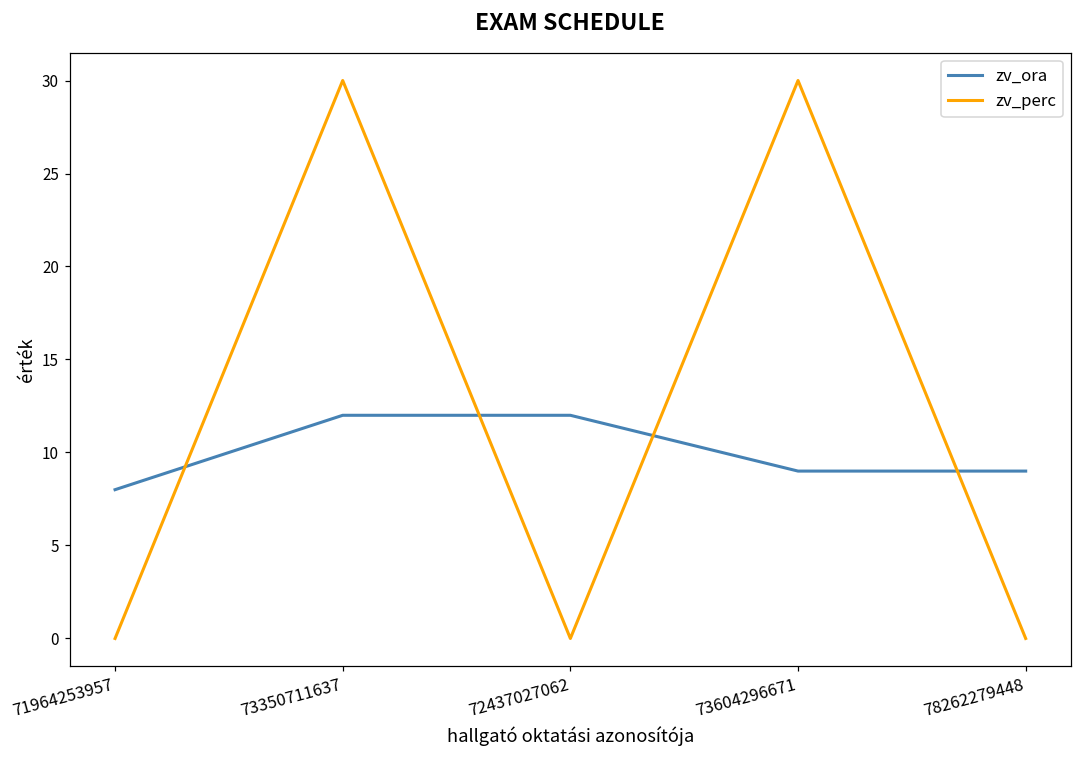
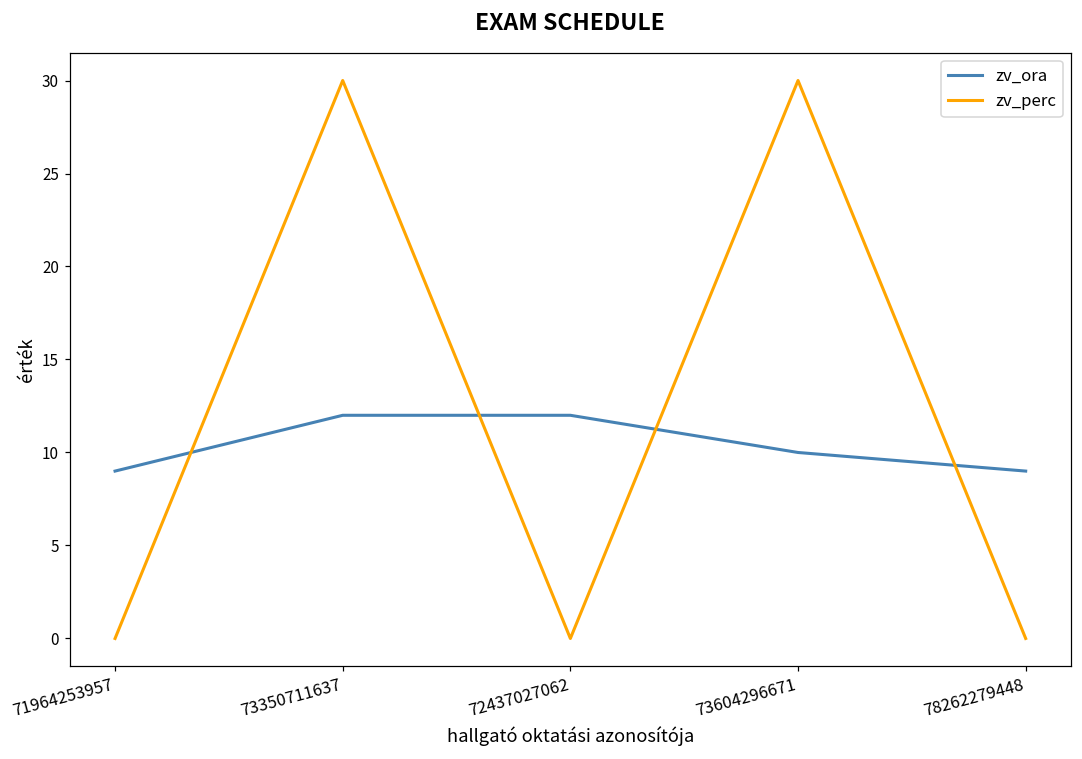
zv_ora, 71964253957: 8 -> 9
zv_ora, 73604296671: 9 -> 10
